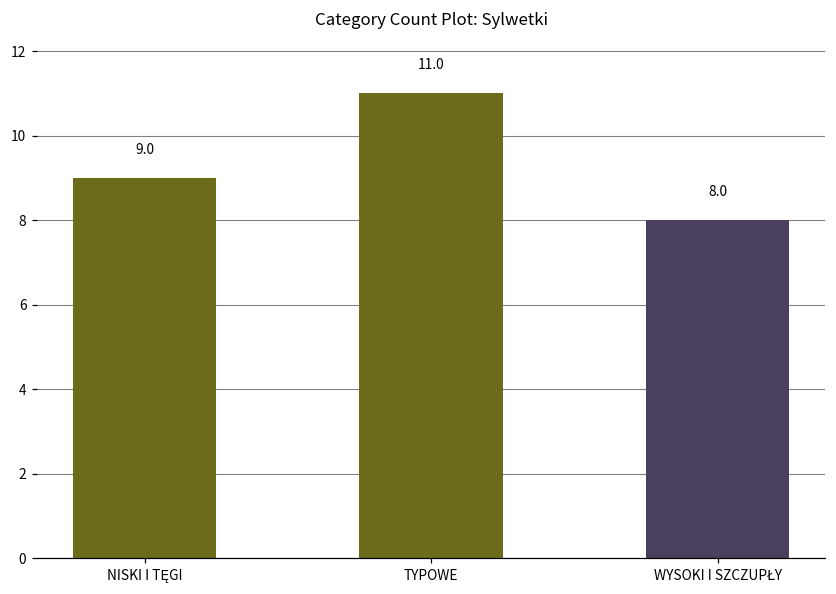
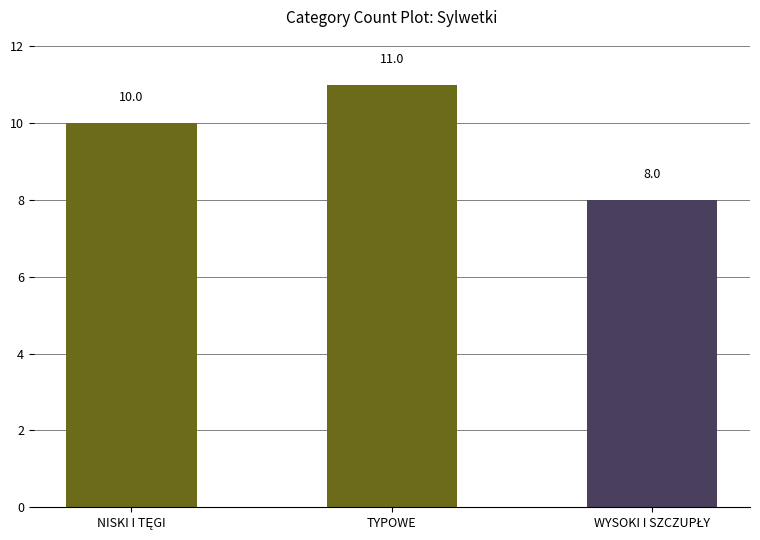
NISKI I TĘGI: 9.0 -> 10.0
